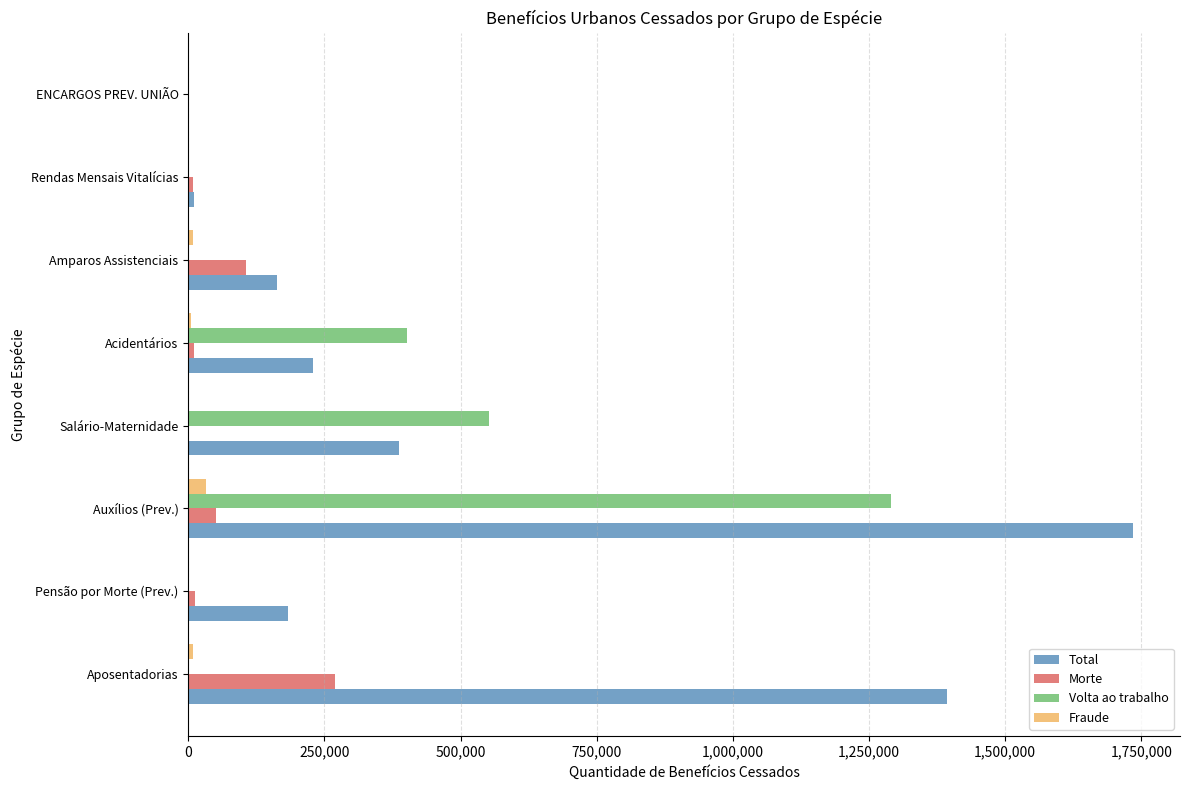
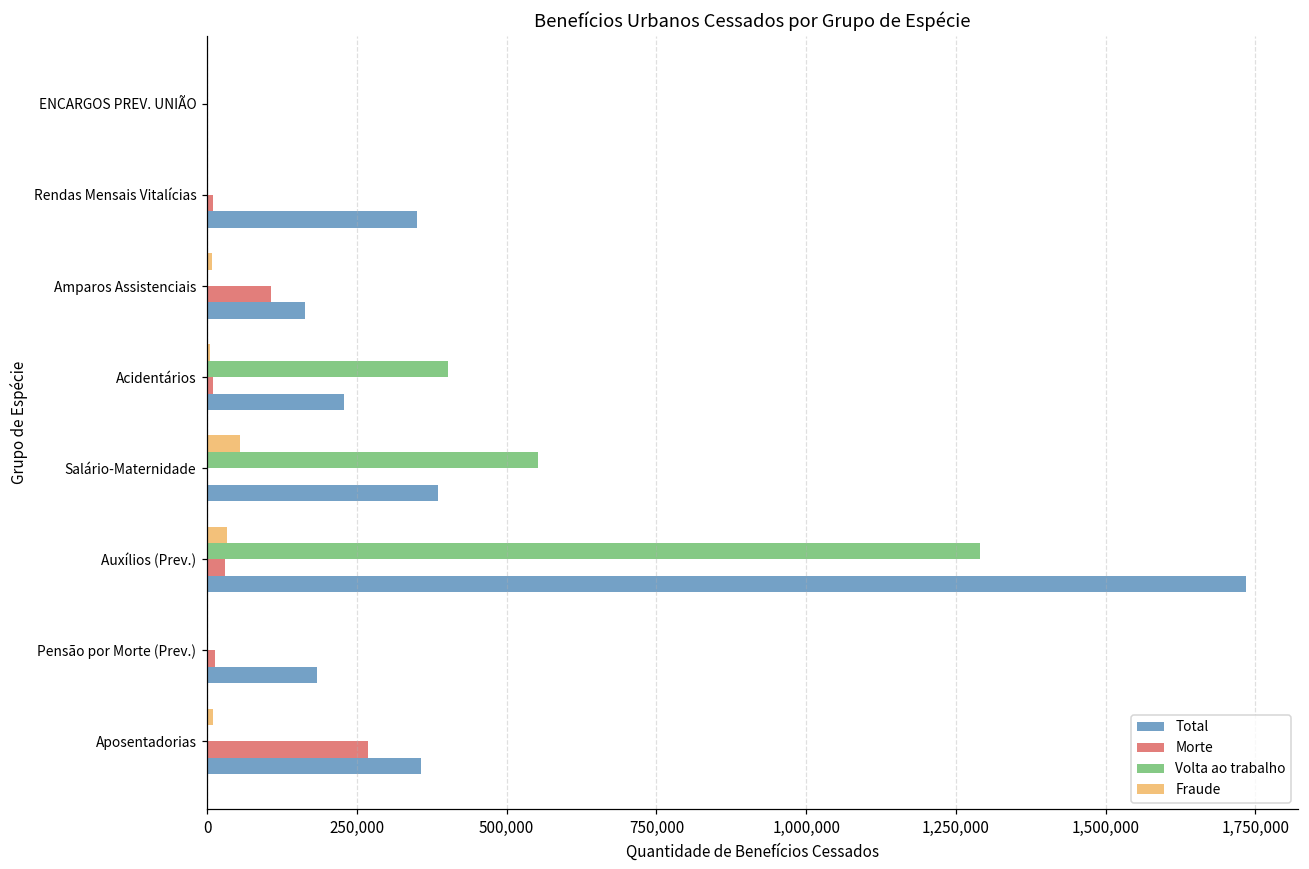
Total, Rendas Mensais Vitalícias: 10,000 -> 350,000
Fraude, Salário-Maternidade: 0 -> 50,000
Morte, Auxílios (Prev.): 50,000 -> 30,000
Total, Aposentadorias: 1,390,000 -> 360,000
